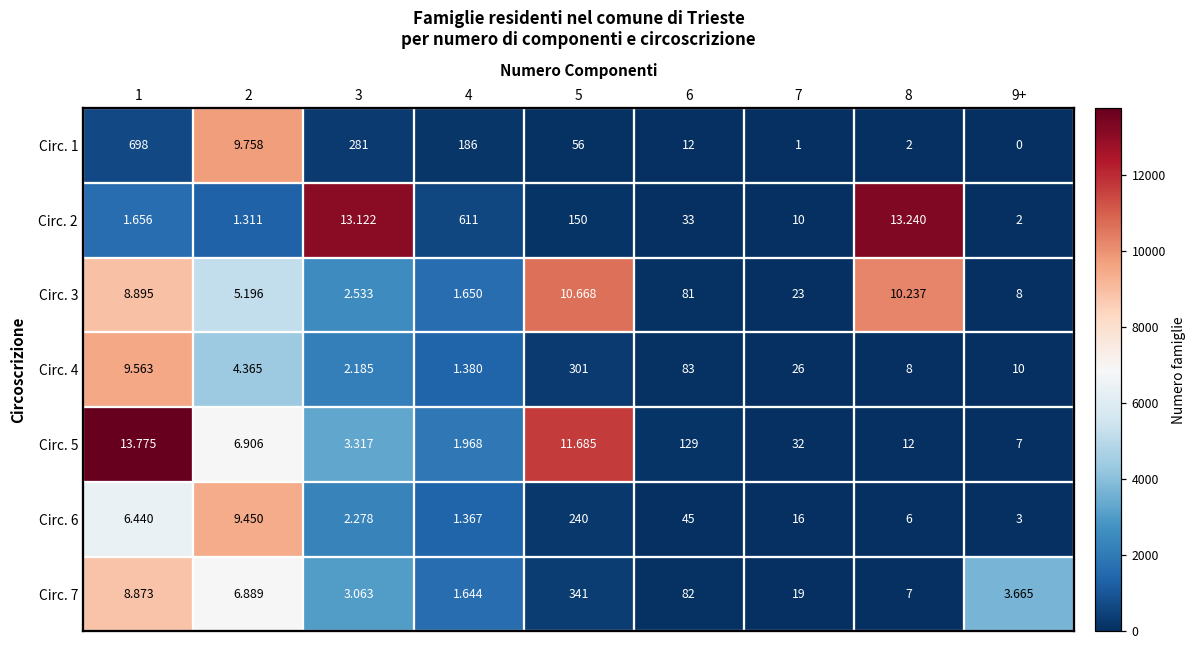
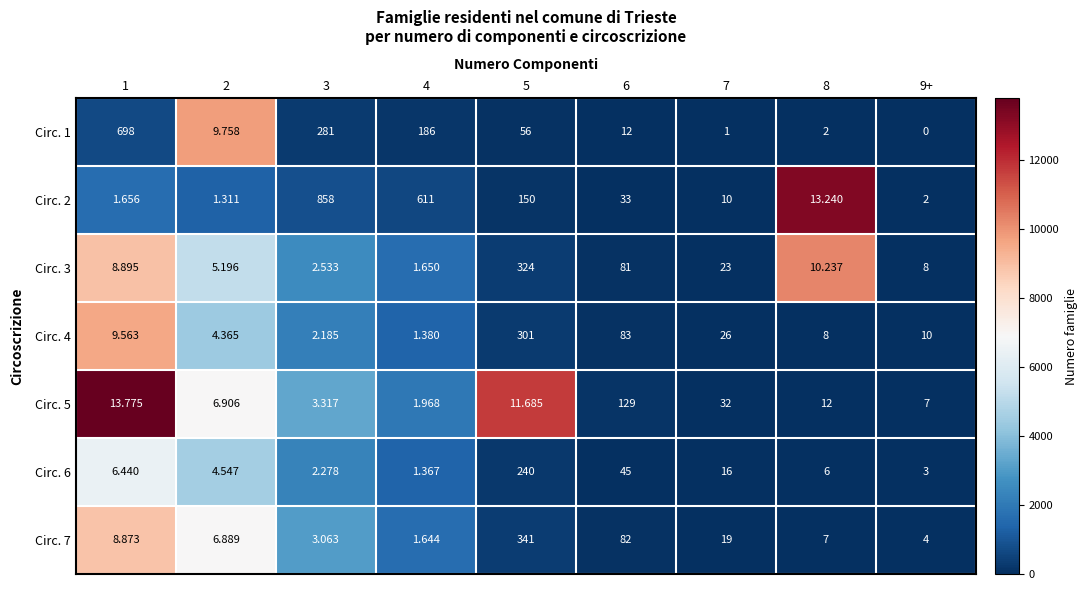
Circ. 2, 3: 13.122 -> 858
Circ. 3, 5: 10.668 -> 324
Circ. 6, 2: 9.450 -> 4.547
Circ. 7, 9+: 3.665 -> 4
